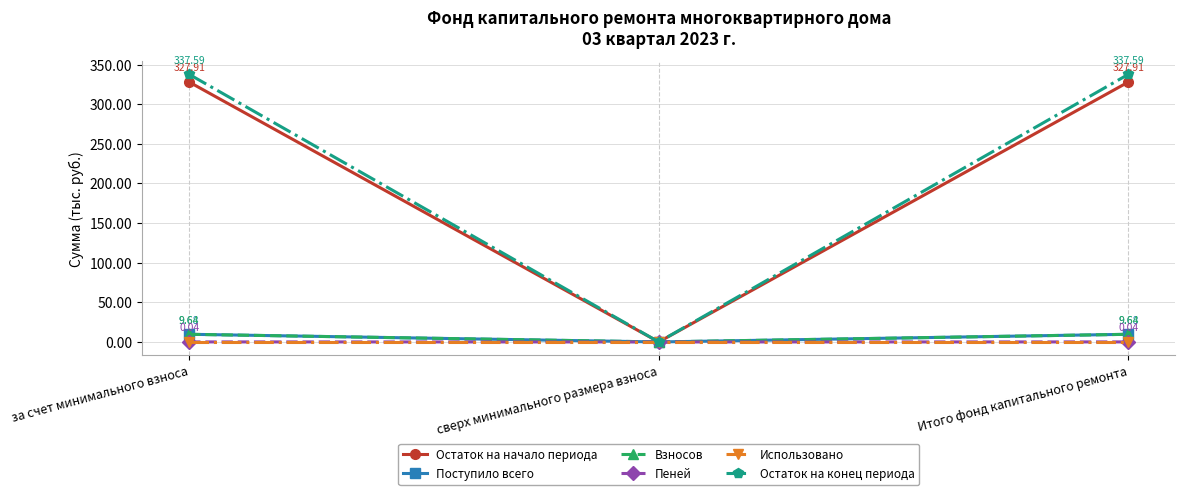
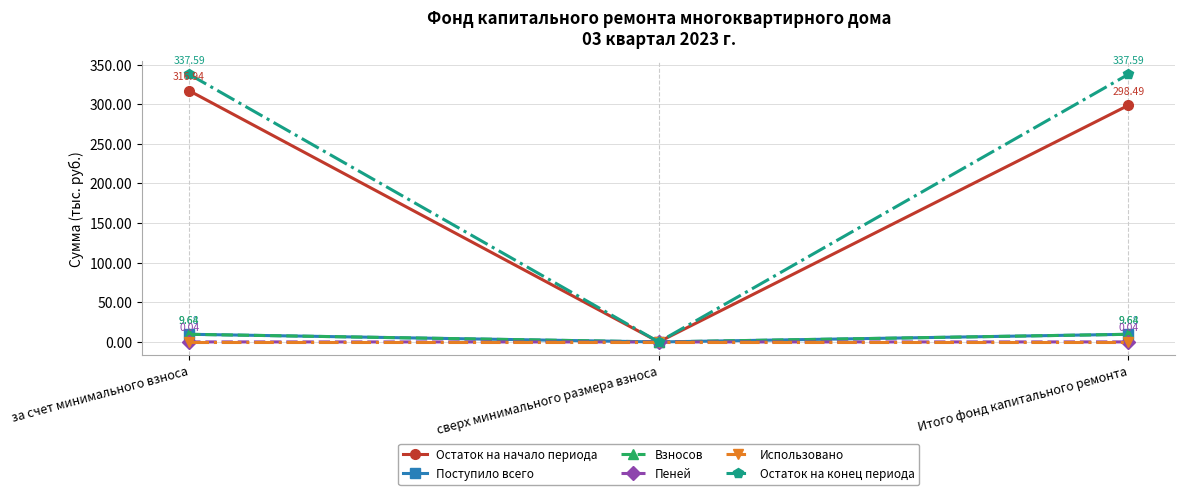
Остаток на начало периода, за счет минимального взноса: 327.91 -> 316.94
Остаток на начало периода, Итого фонд капитального ремонта: 327.91 -> 298.49
